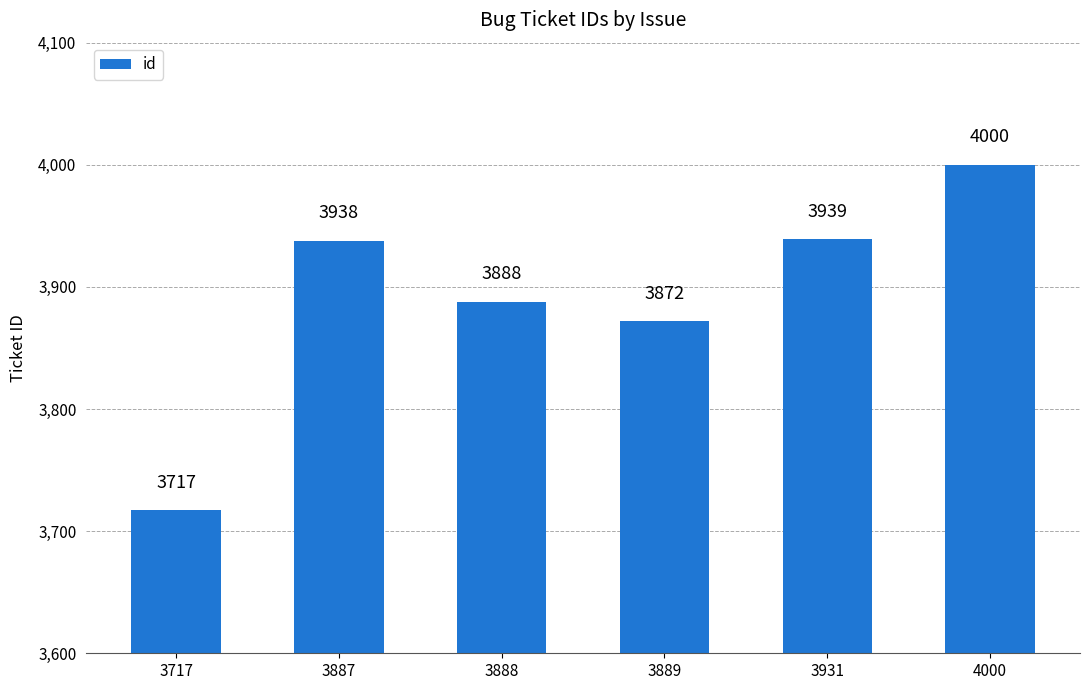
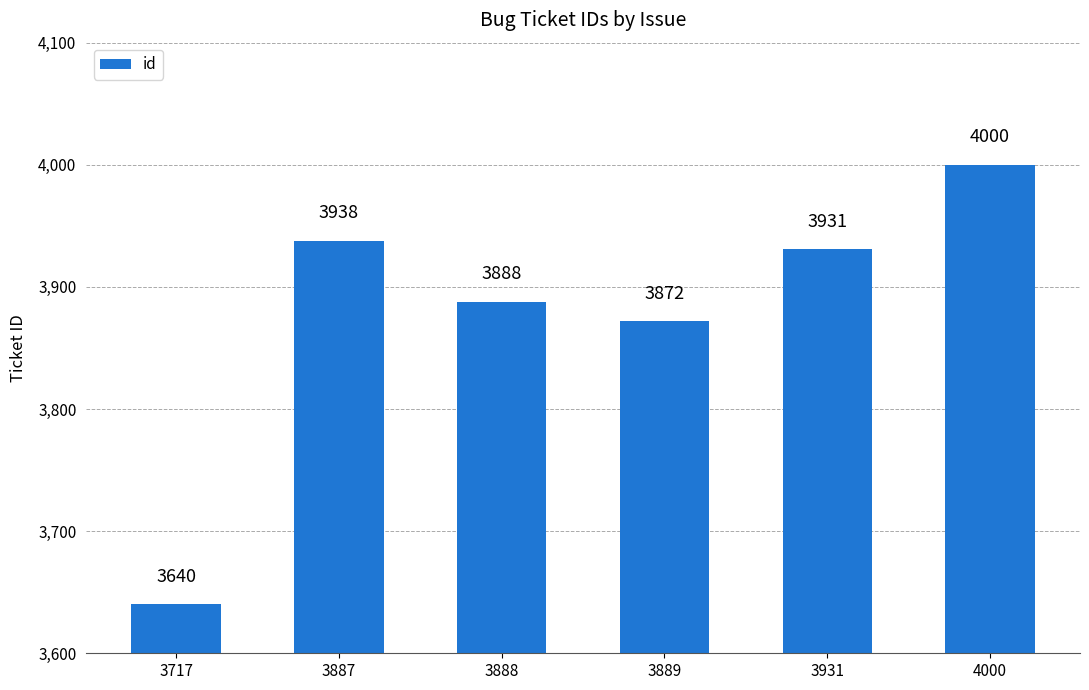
3717: 3717 -> 3640
3931: 3939 -> 3931
